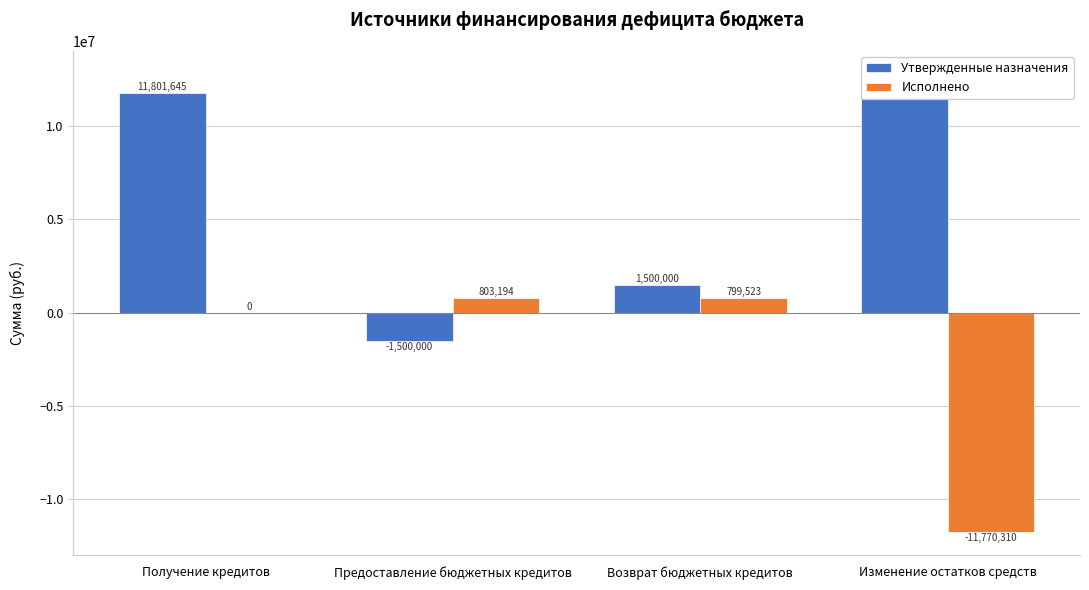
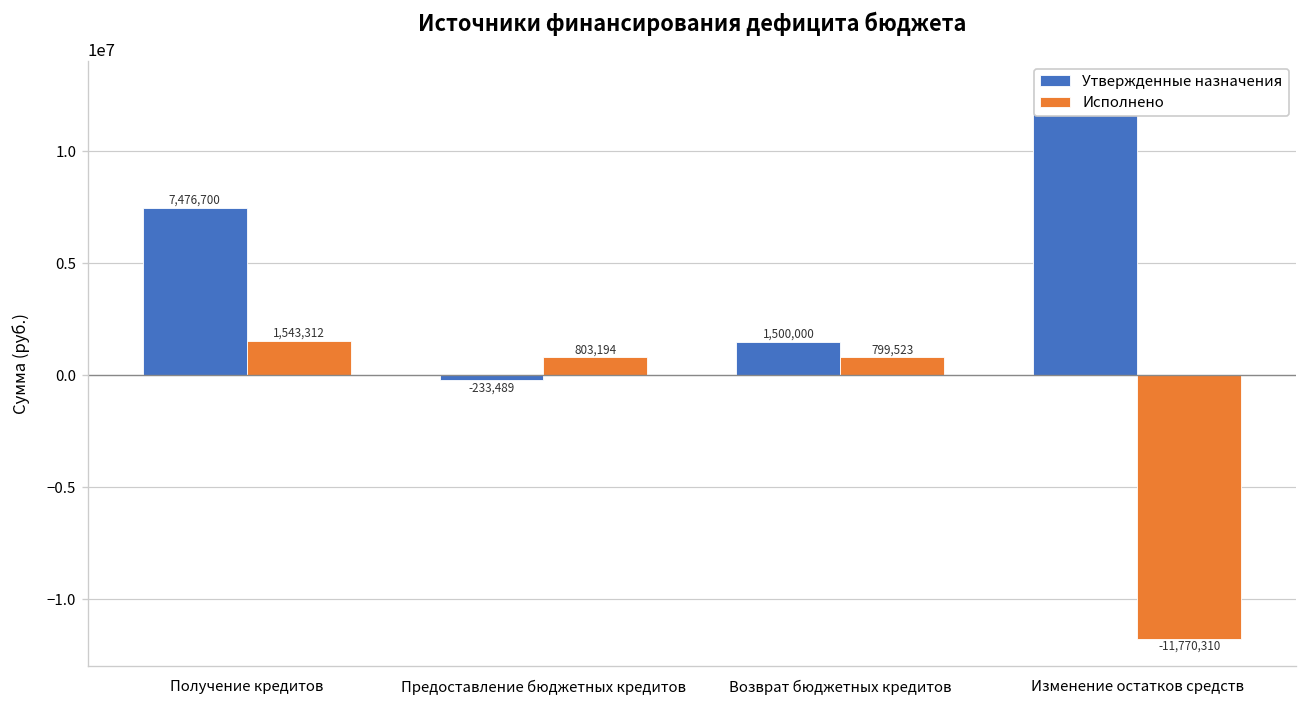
Утвержденные назначения, Получение кредитов: 11,801,645 -> 7,476,700
Исполнено, Получение кредитов: 0 -> 1,543,312
Утвержденные назначения, Предоставление бюджетных кредитов: -1,500,000 -> -233,489
